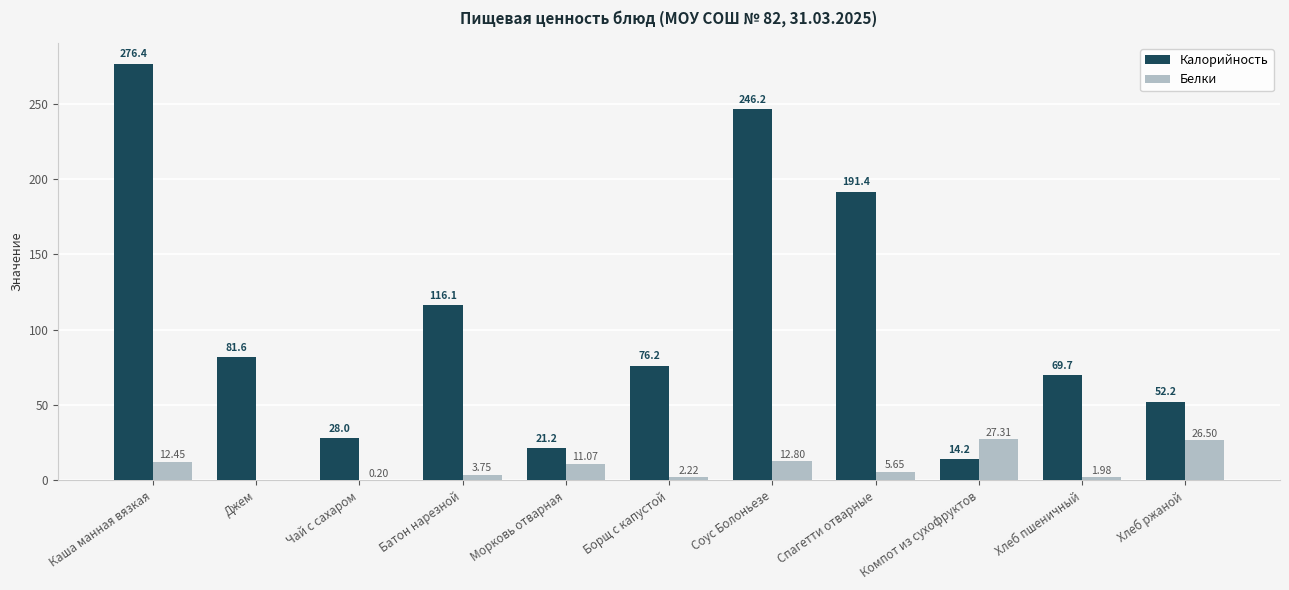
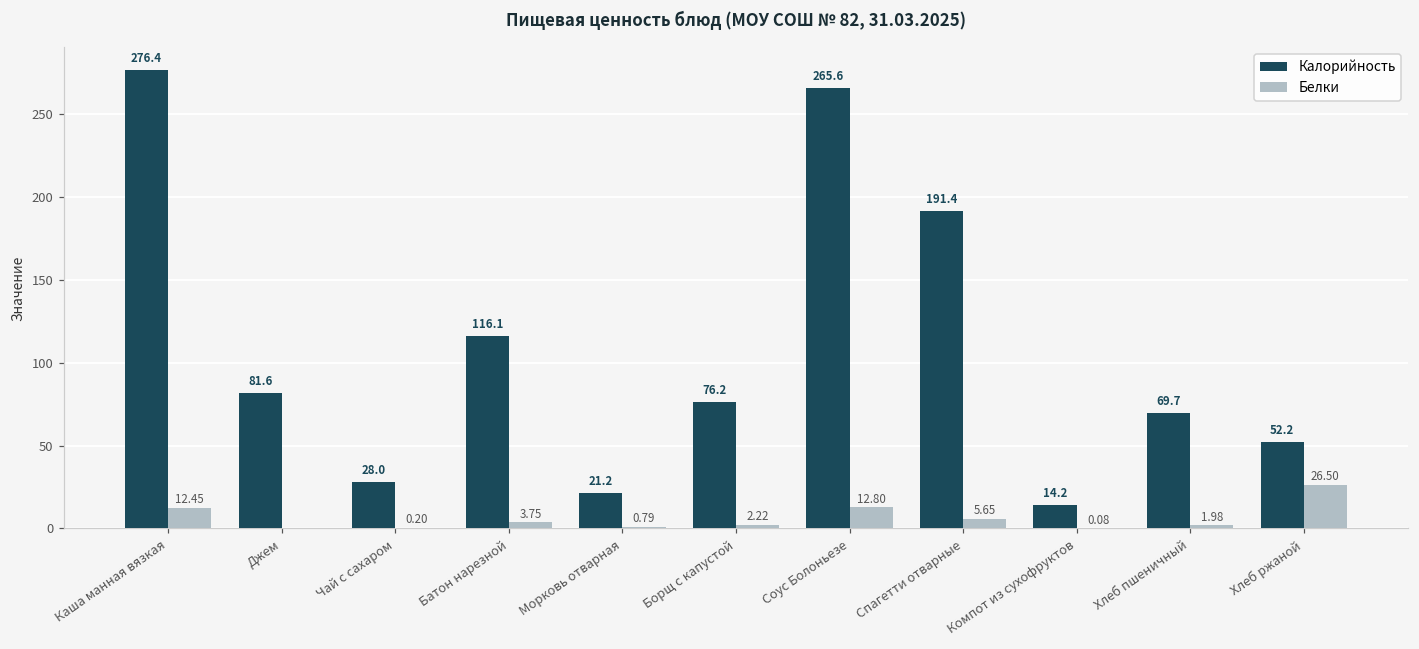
Белки, Морковь отварная: 11.07 -> 0.79
Калорийность, Соус Болоньезе: 246.2 -> 265.6
Белки, Компот из сухофруктов: 27.31 -> 0.08
